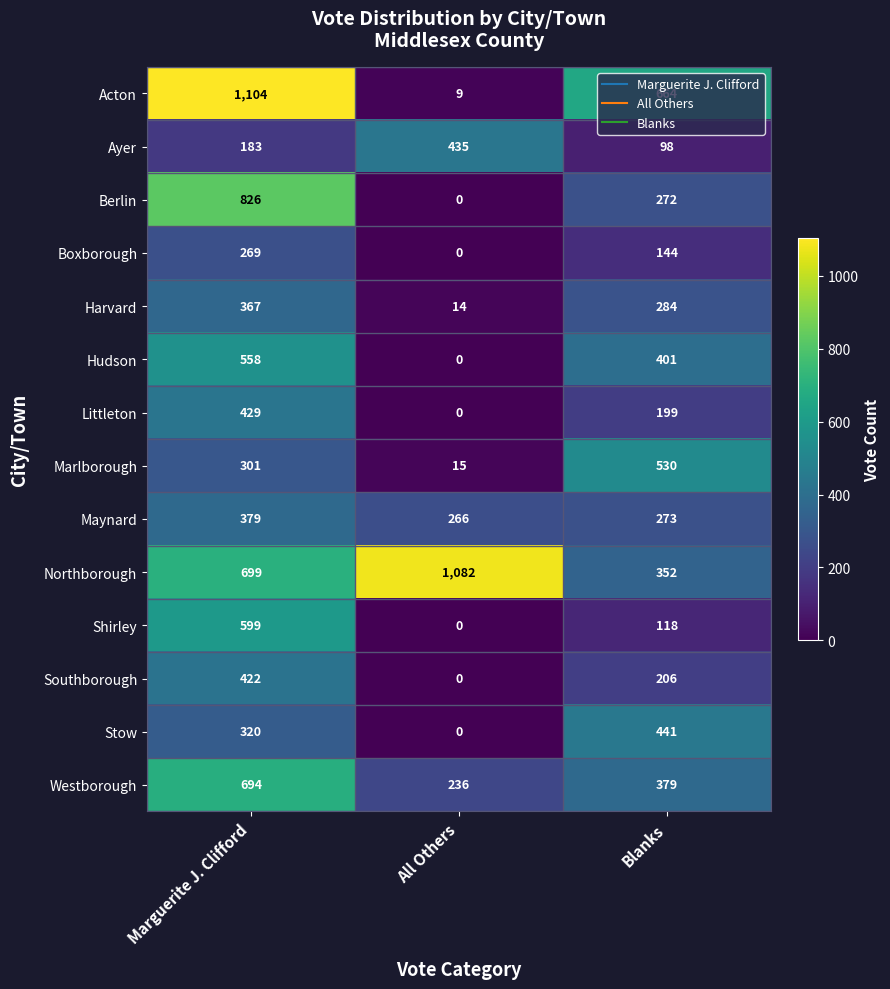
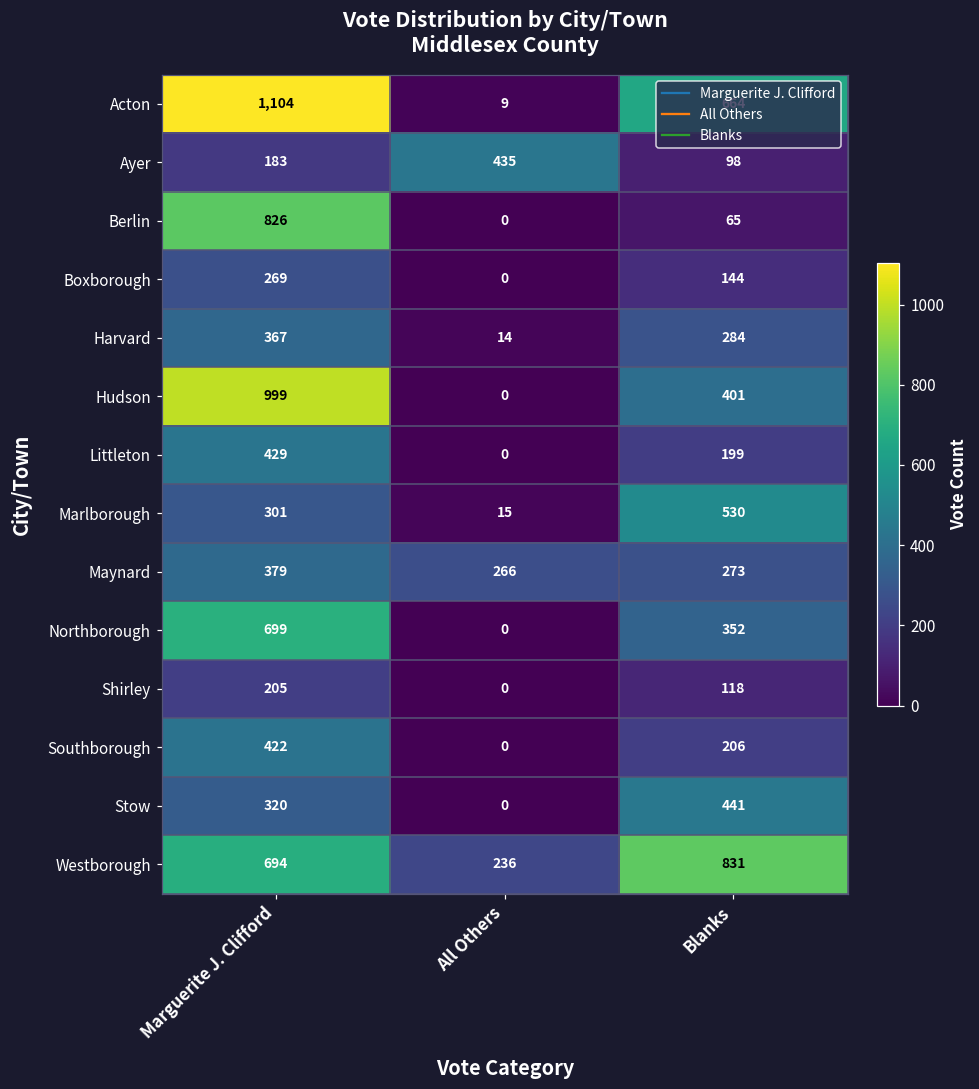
Berlin, Blanks: 272 -> 65
Hudson, Marguerite J. Clifford: 558 -> 999
Northborough, All Others: 1,082 -> 0
Shirley, Marguerite J. Clifford: 599 -> 205
Westborough, Blanks: 379 -> 831
